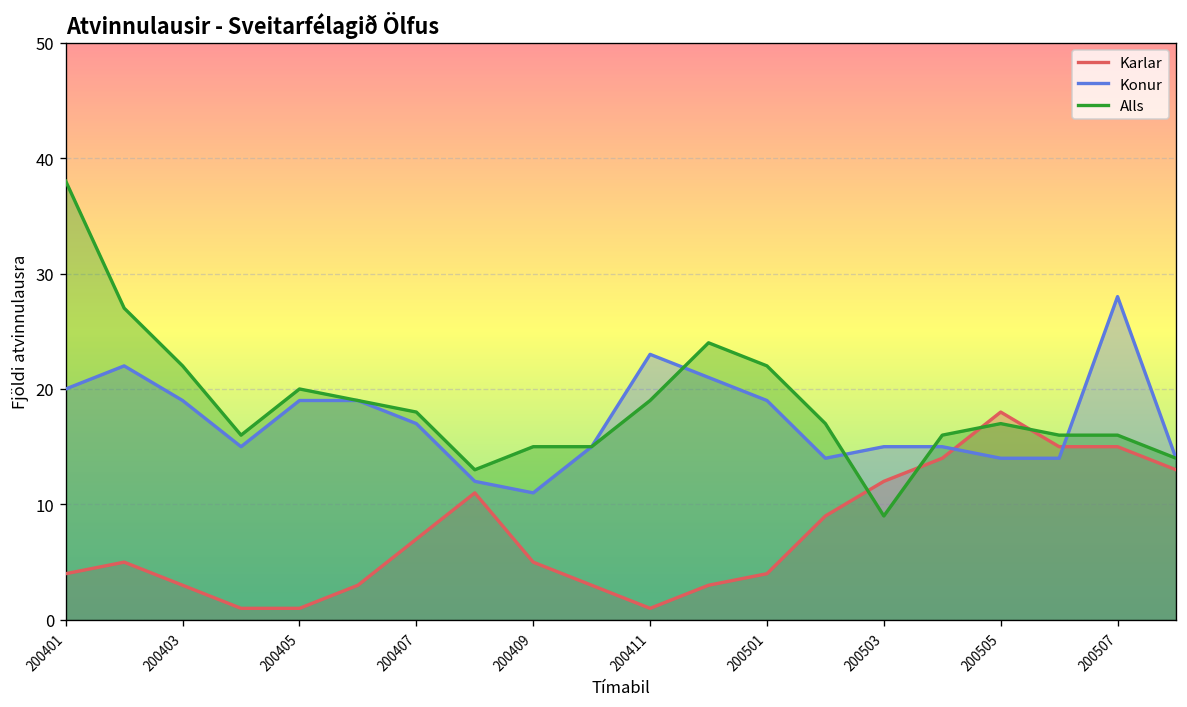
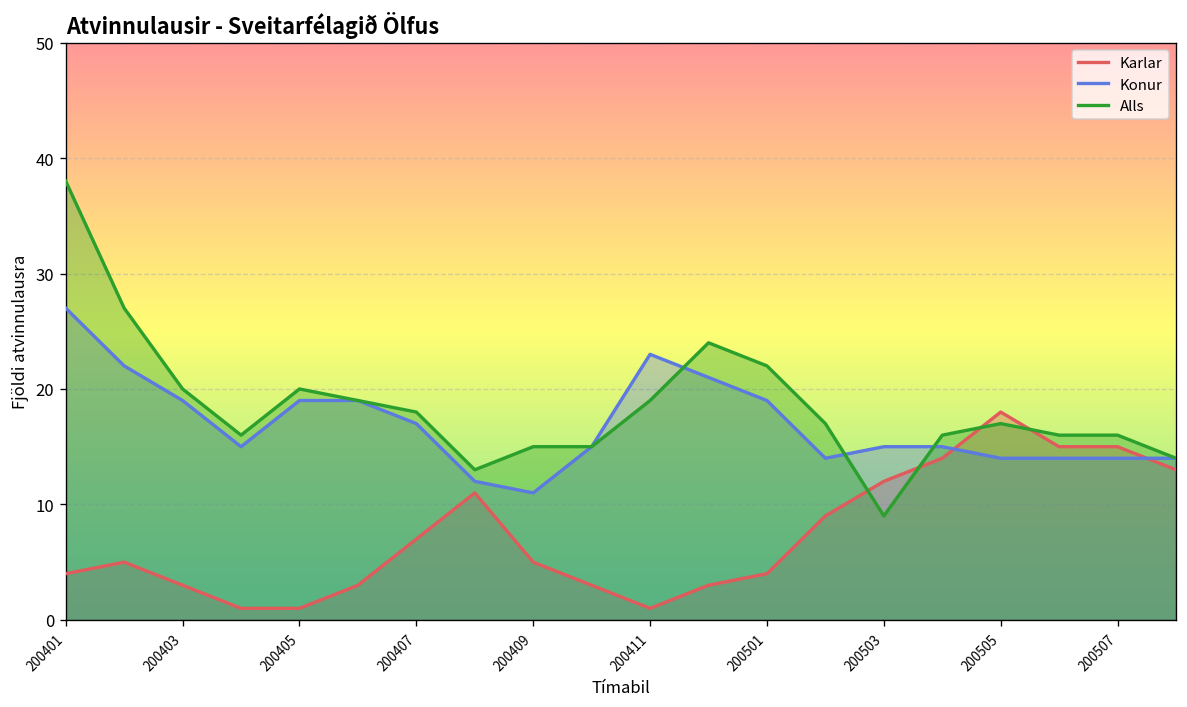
Konur, 200401: 20 -> 27
Alls, 200403: 22 -> 20
Konur, 200507: 28 -> 14
